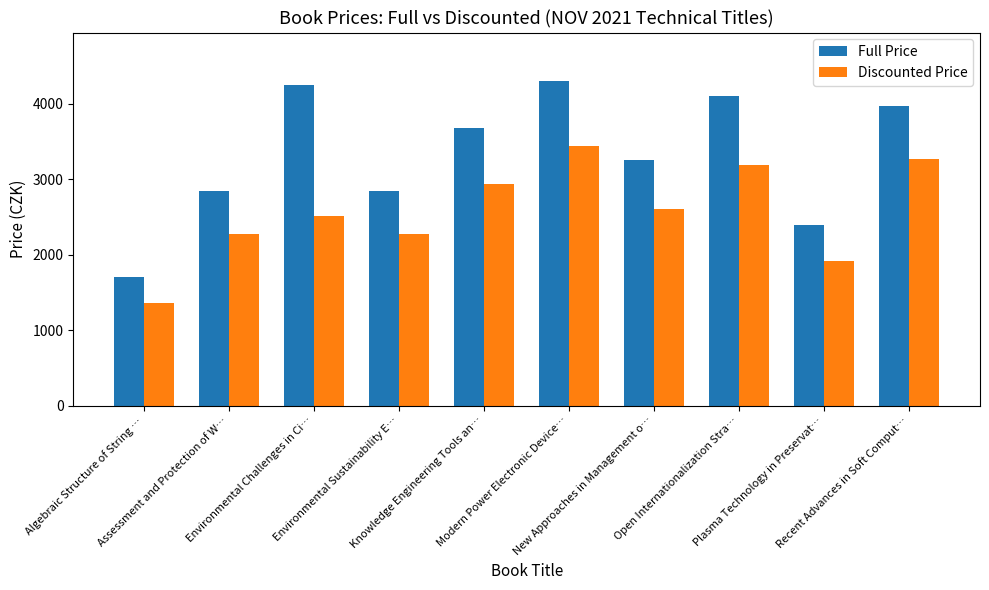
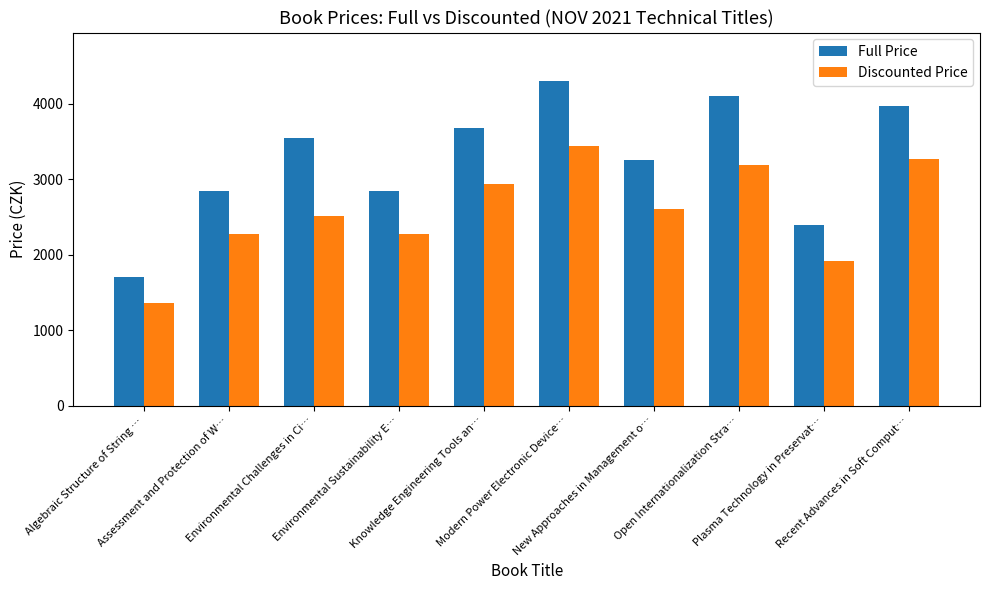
Full Price, Environmental Challenges in Ci…: 4300 -> 3600
